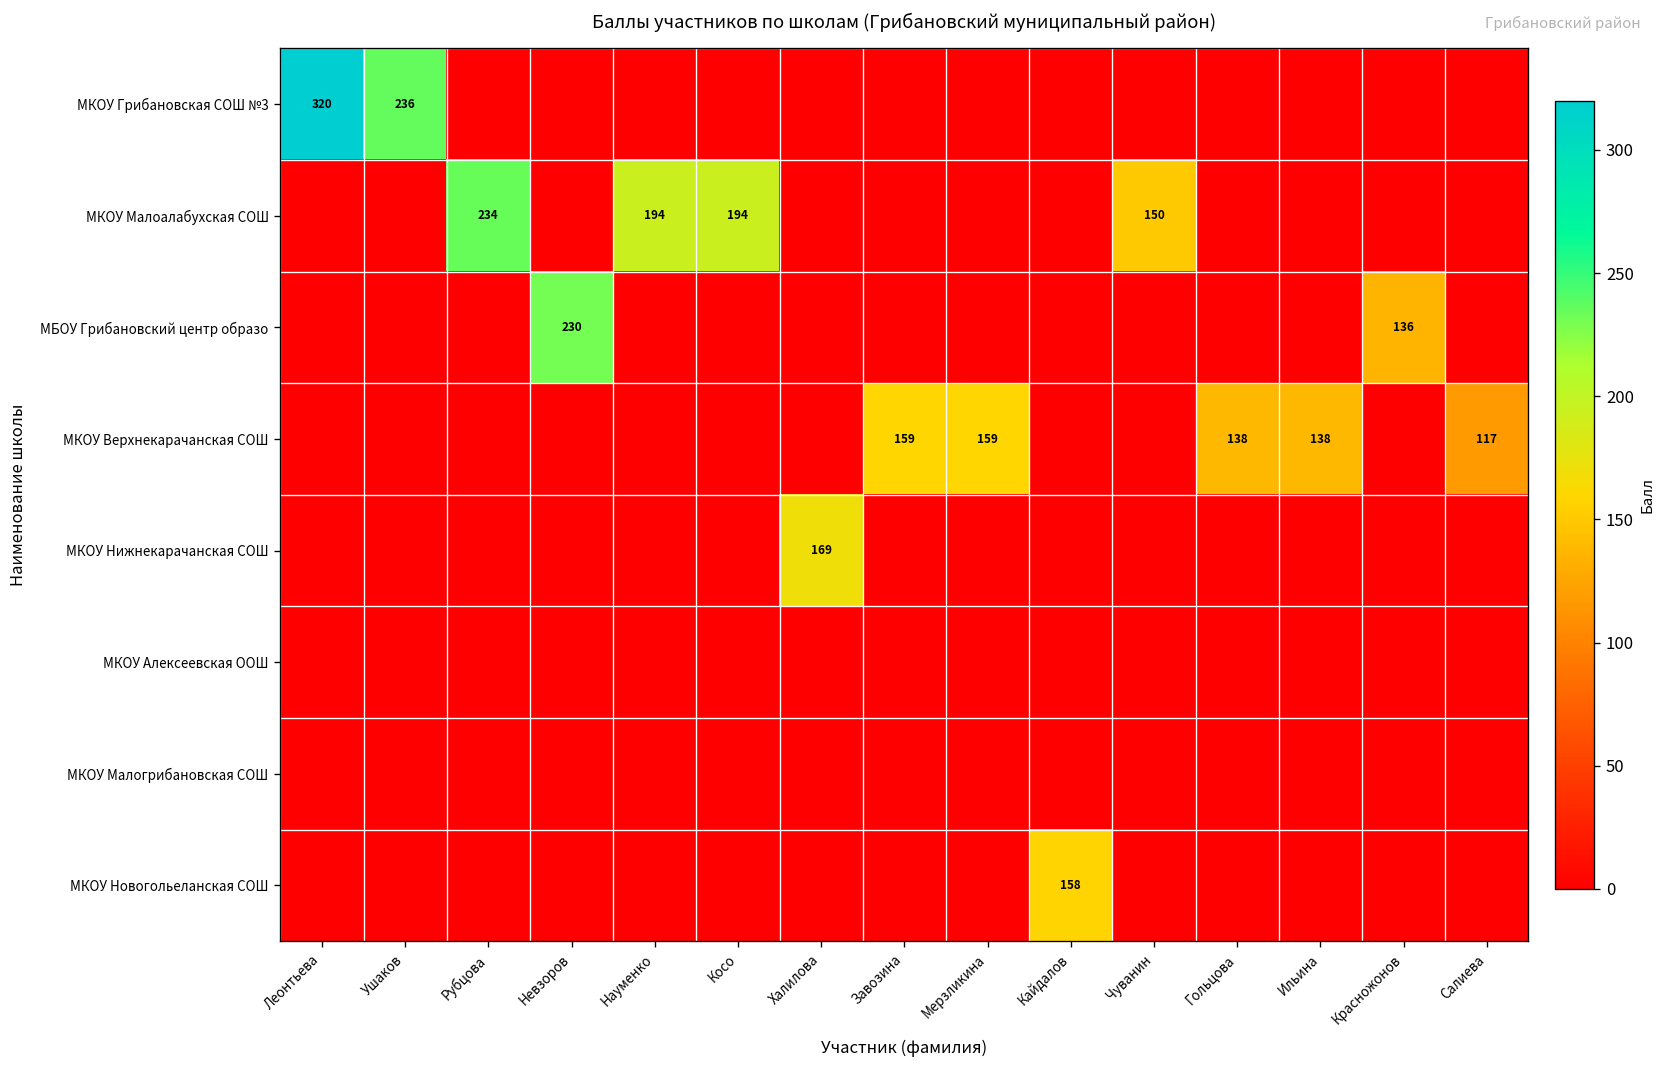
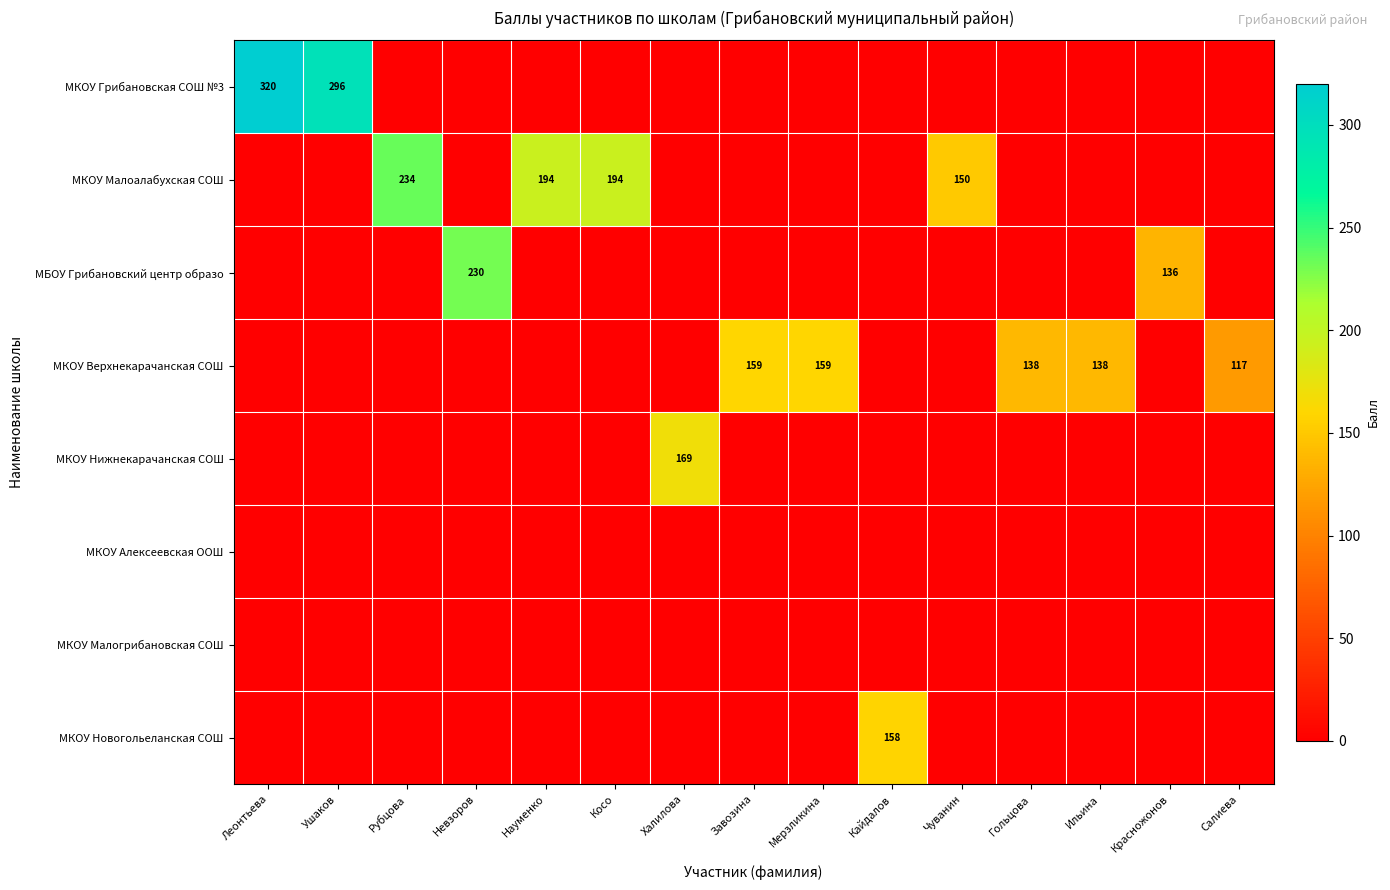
МКОУ Грибановская СОШ №3, Ушаков: 236 -> 296
